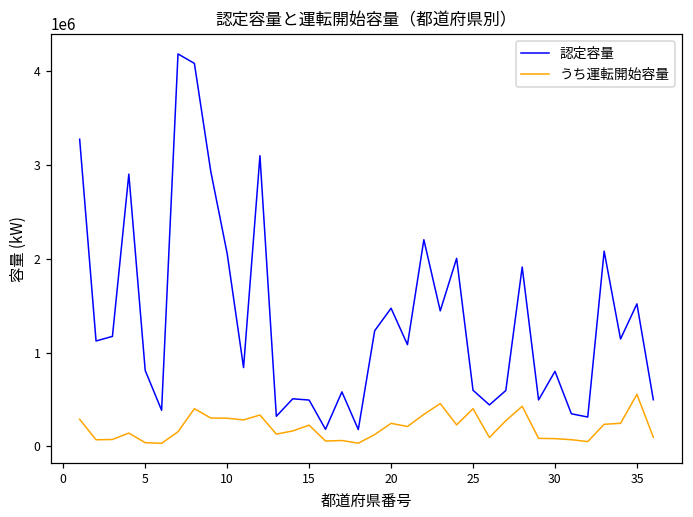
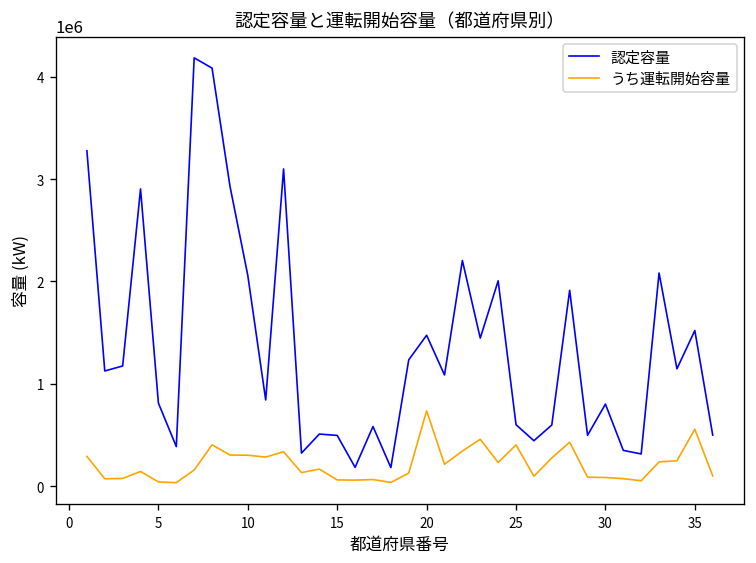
うち運転開始容量, 15: 200000 -> 100000
うち運転開始容量, 20: 200000 -> 700000
